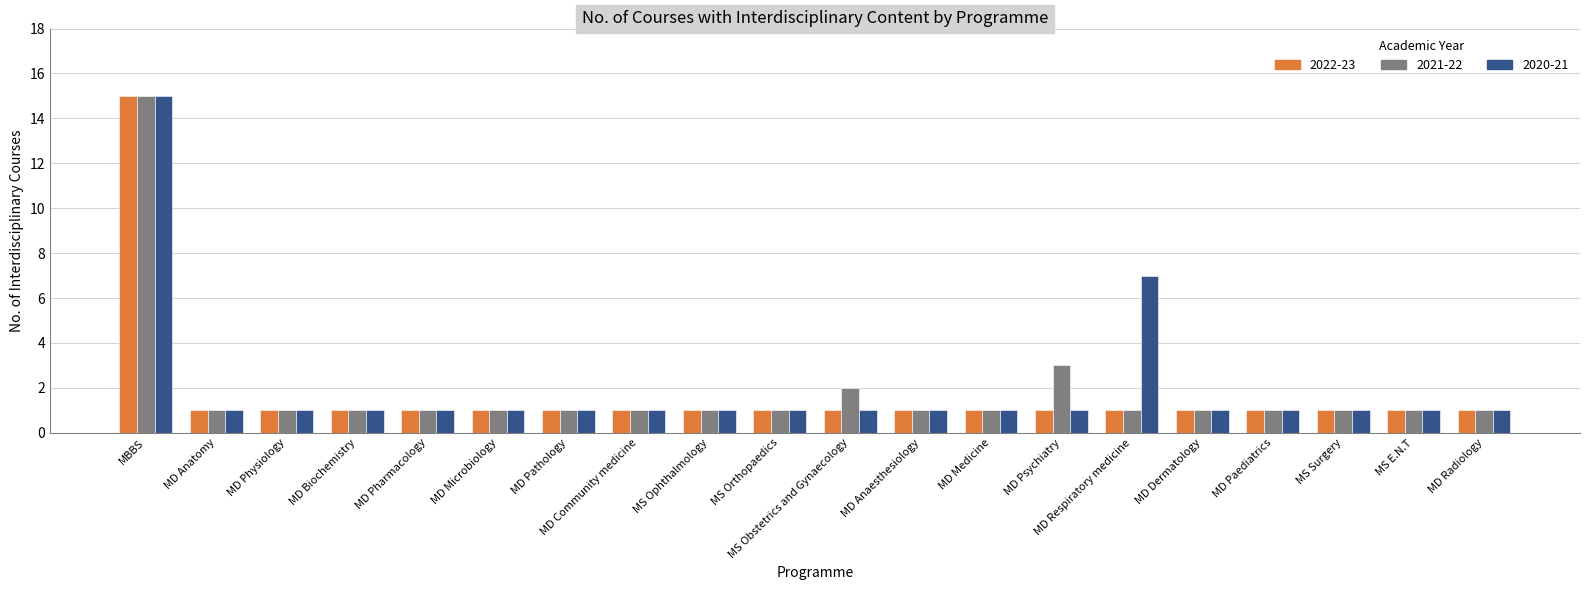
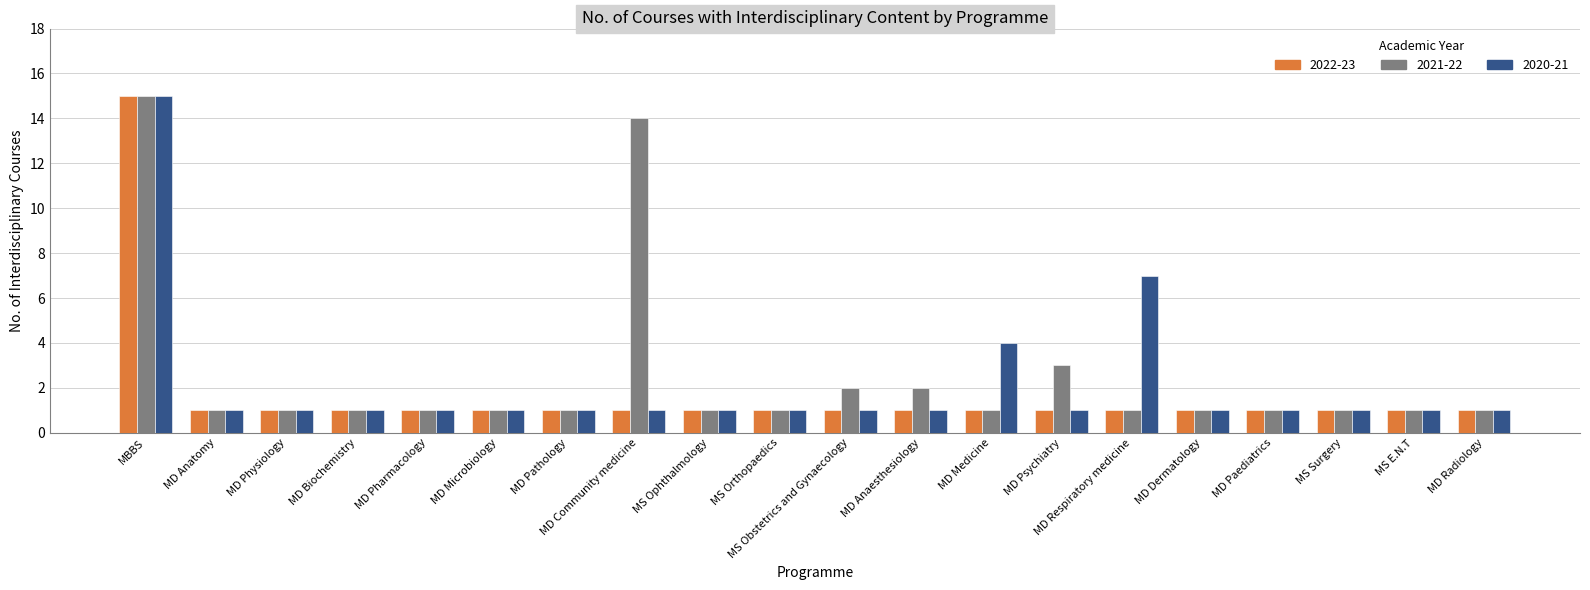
2021-22, MD Community medicine: 1 -> 14
2021-22, MD Anaesthesiology: 1 -> 2
2020-21, MD Medicine: 1 -> 4
